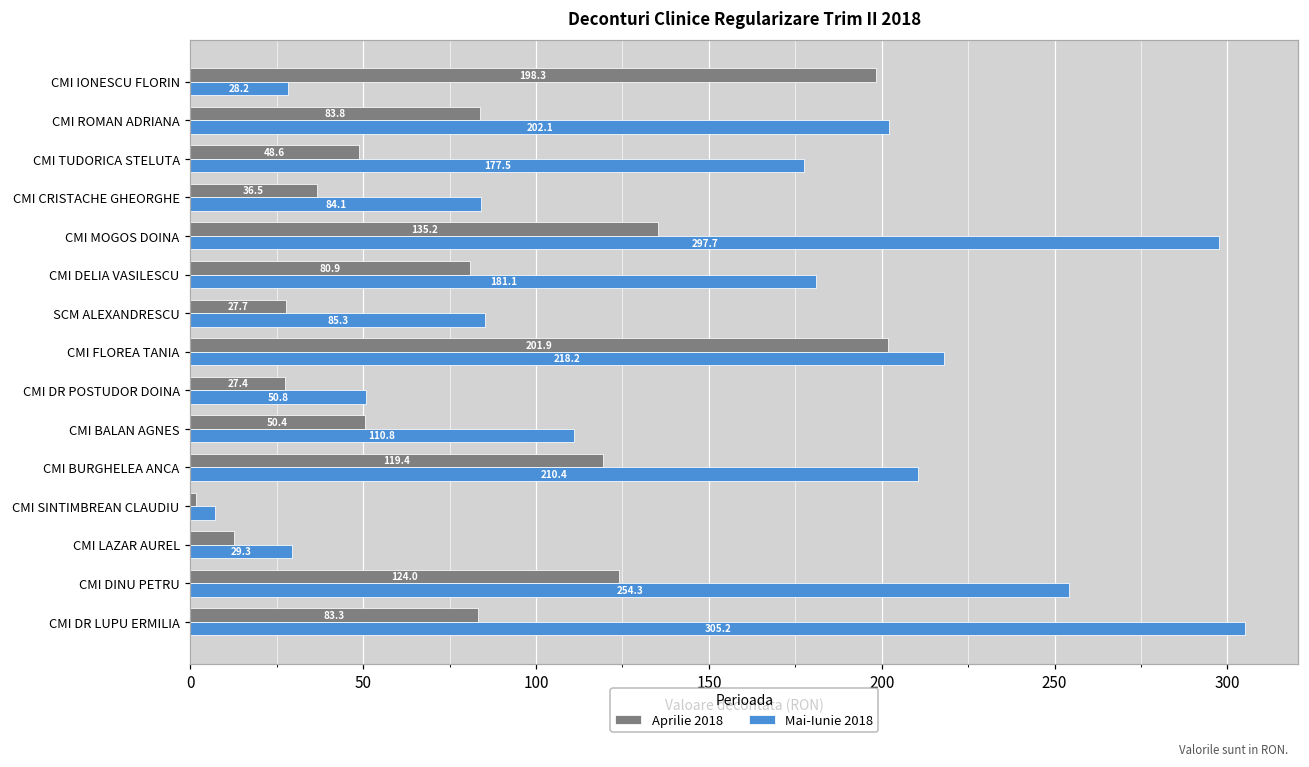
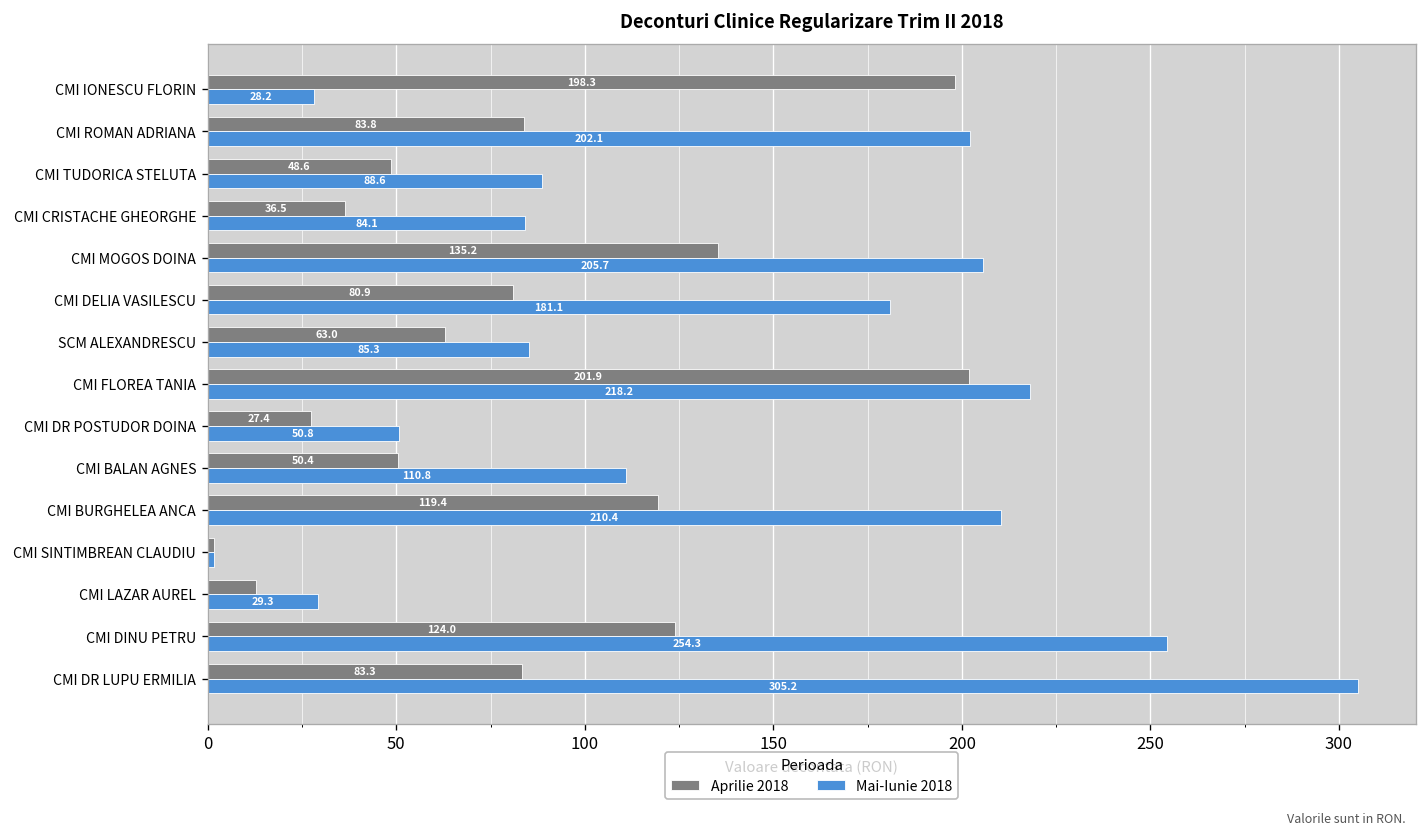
Mai-Iunie 2018, CMI TUDORICA STELUTA: 177.5 -> 88.6
Mai-Iunie 2018, CMI MOGOS DOINA: 297.7 -> 205.7
Aprilie 2018, SCM ALEXANDRESCU: 27.7 -> 63.0
Mai-Iunie 2018, CMI SINTIMBREAN CLAUDIU: 7 -> 2
